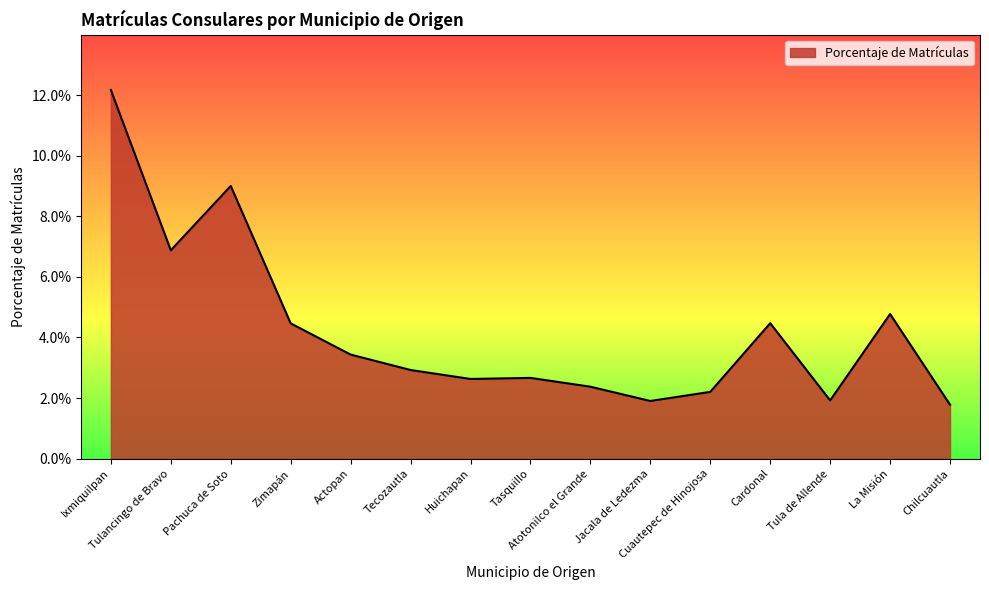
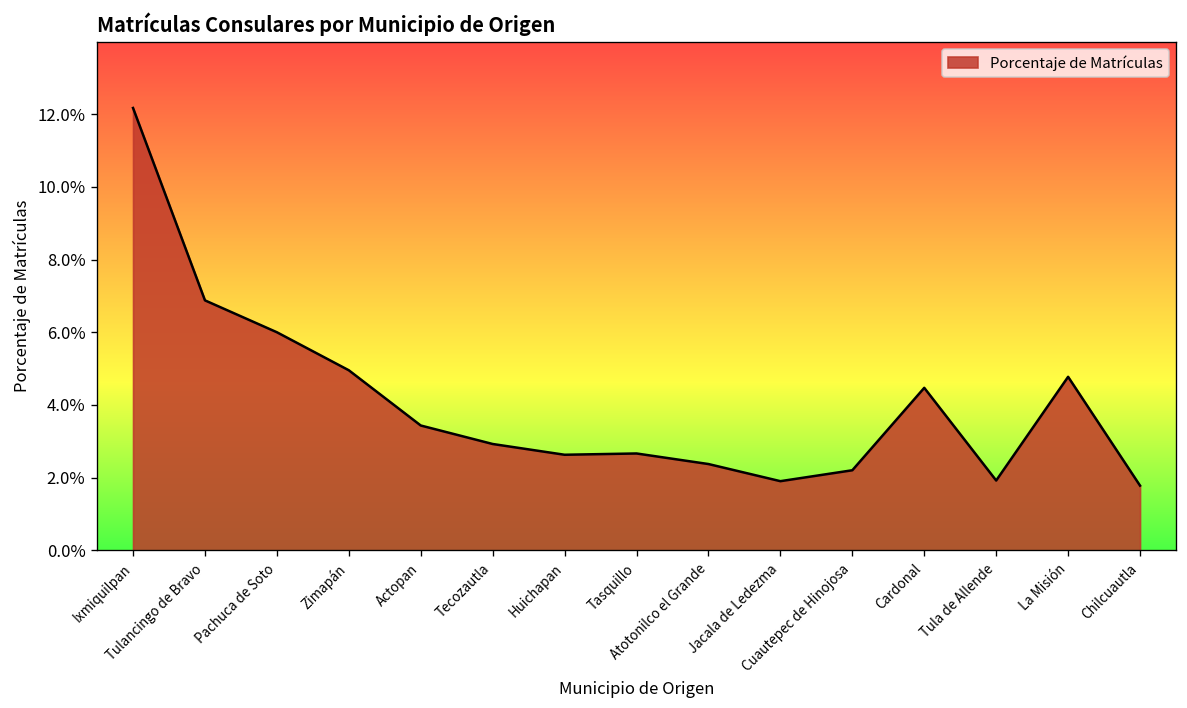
Pachuca de Soto: 9.0% -> 6.0%
Zimapán: 4.5% -> 5.0%
